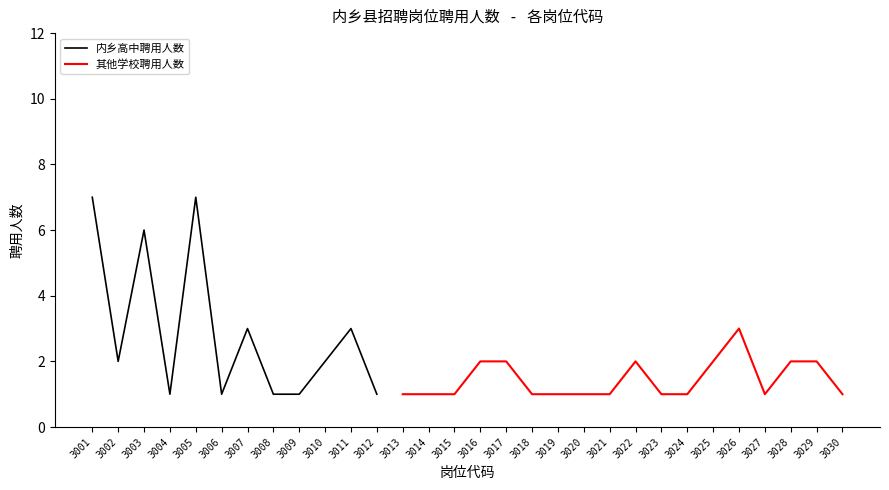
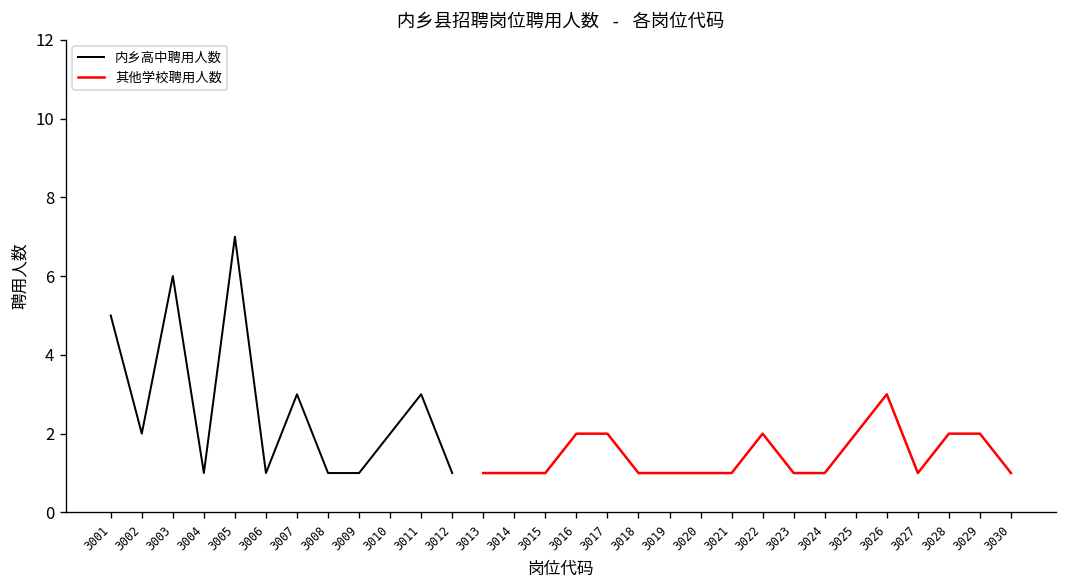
内乡高中聘用人数, 3001: 7 -> 5
